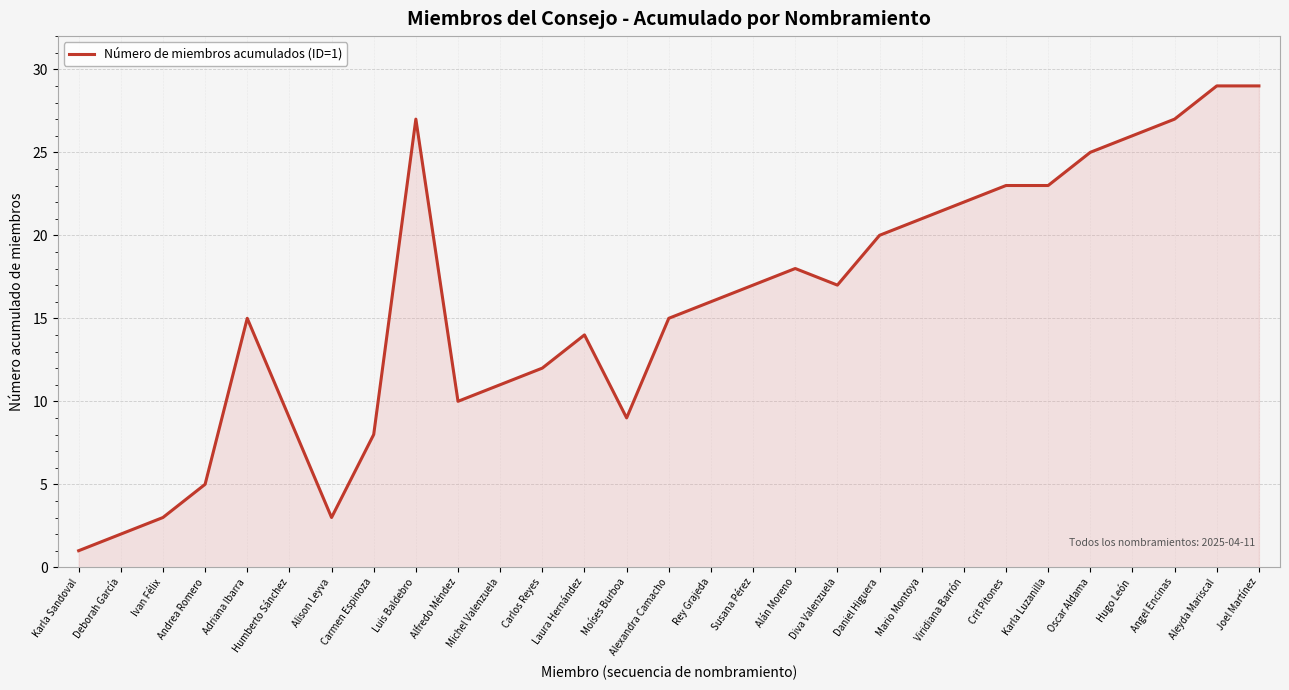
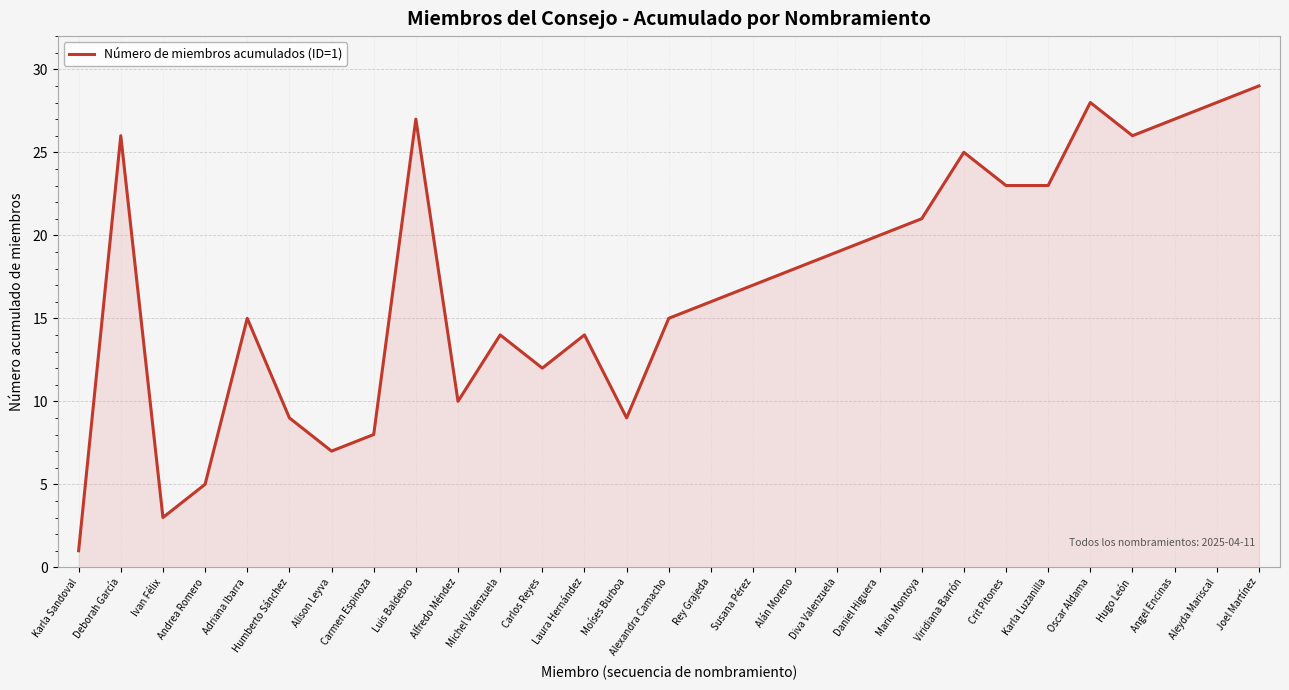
Deborah García: 2 -> 26
Alison Leyva: 3 -> 7
Michel Valenzuela: 11 -> 14
Diva Valenzuela: 17 -> 19
Viridiana Barrón: 22 -> 25
Oscar Aldama: 25 -> 28
Aleyda Mariscal: 29 -> 28
